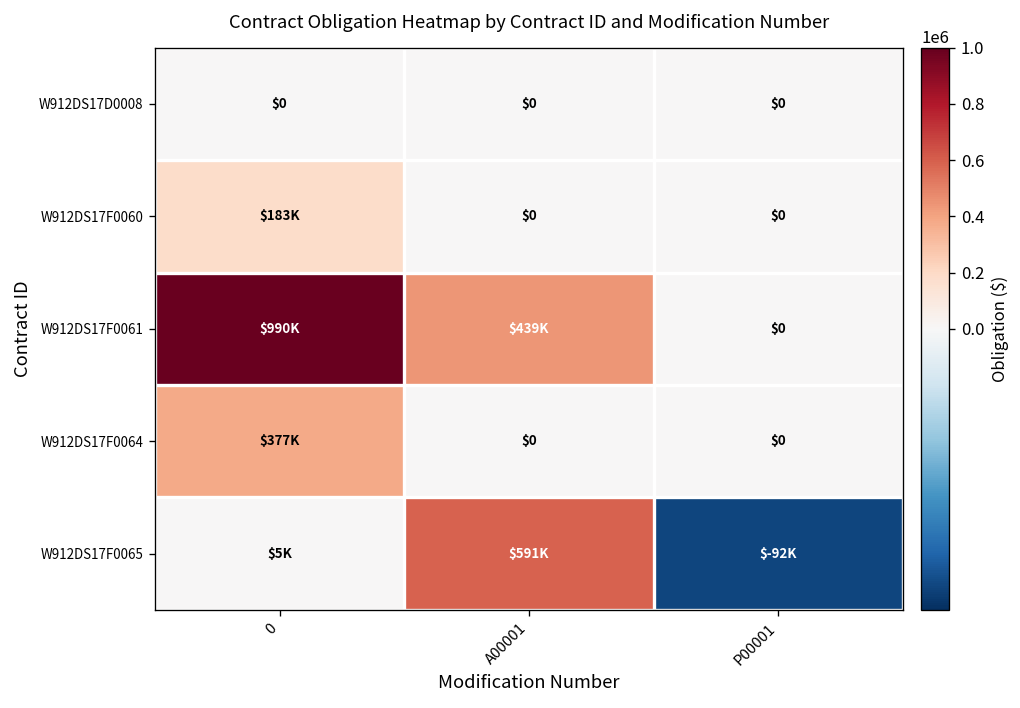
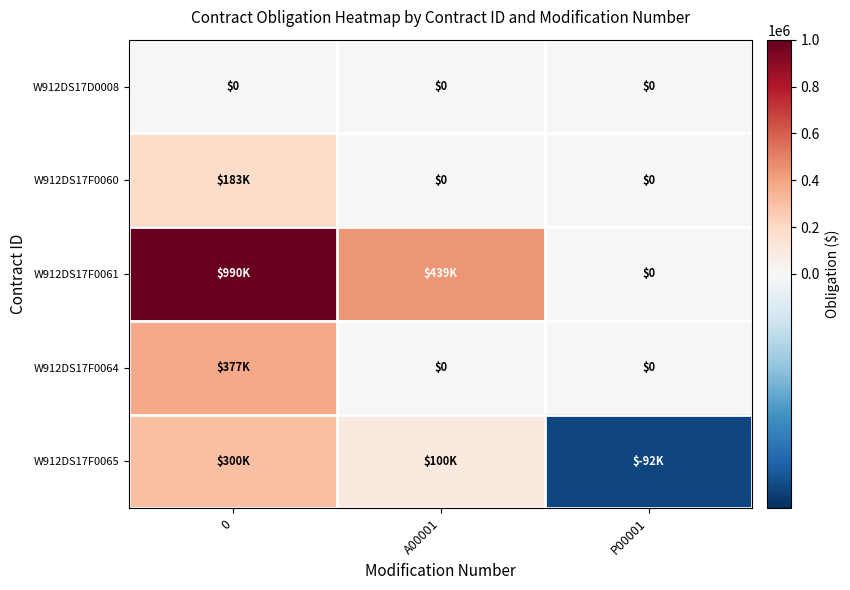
W912DS17F0065, 0: $5K -> $300K
W912DS17F0065, A00001: $591K -> $100K
